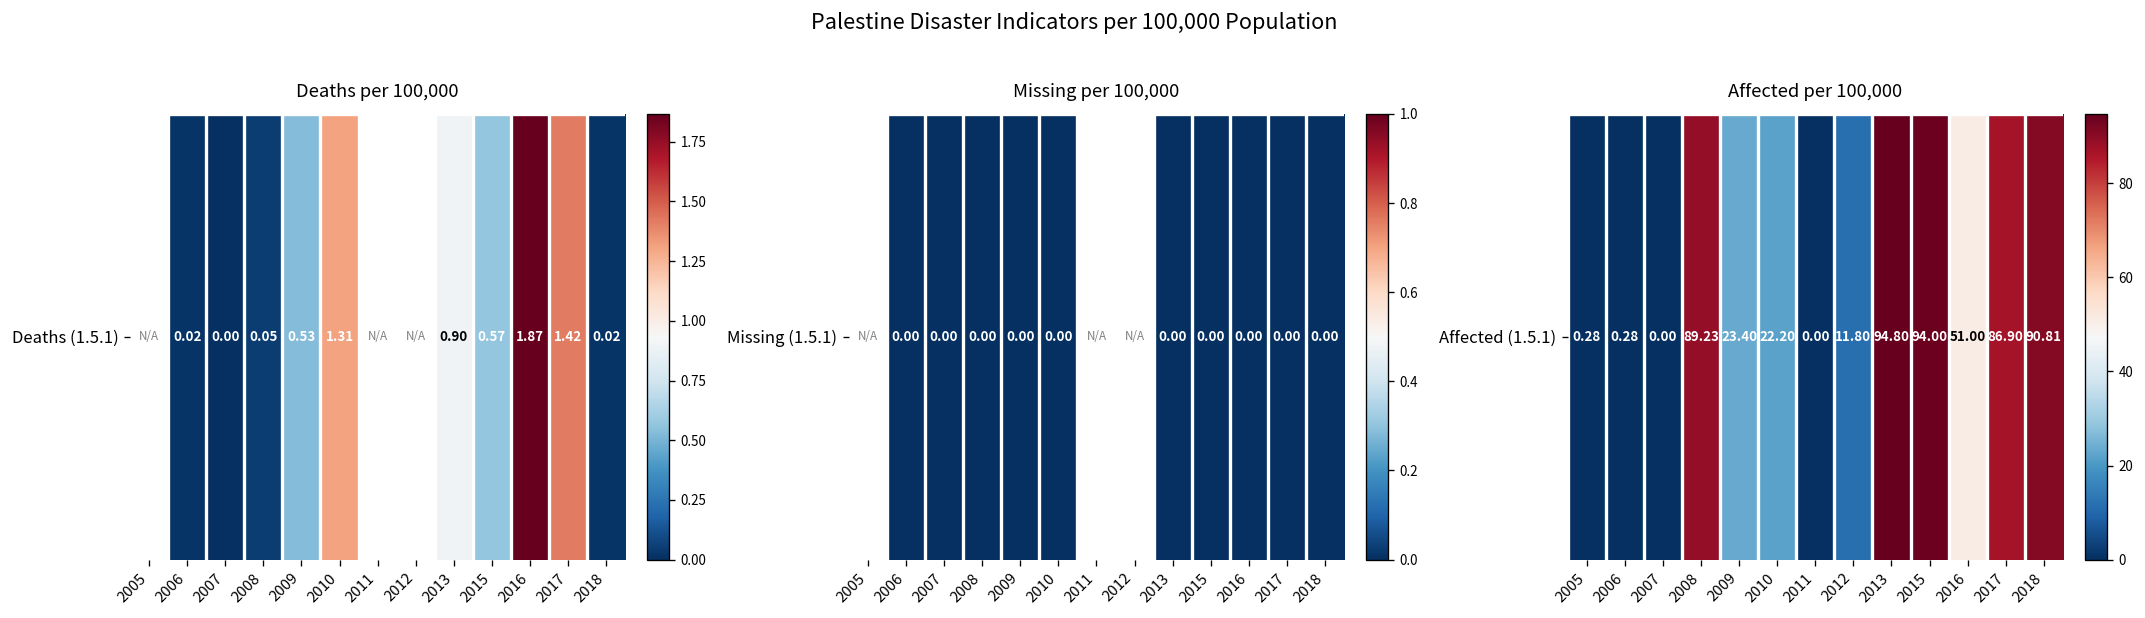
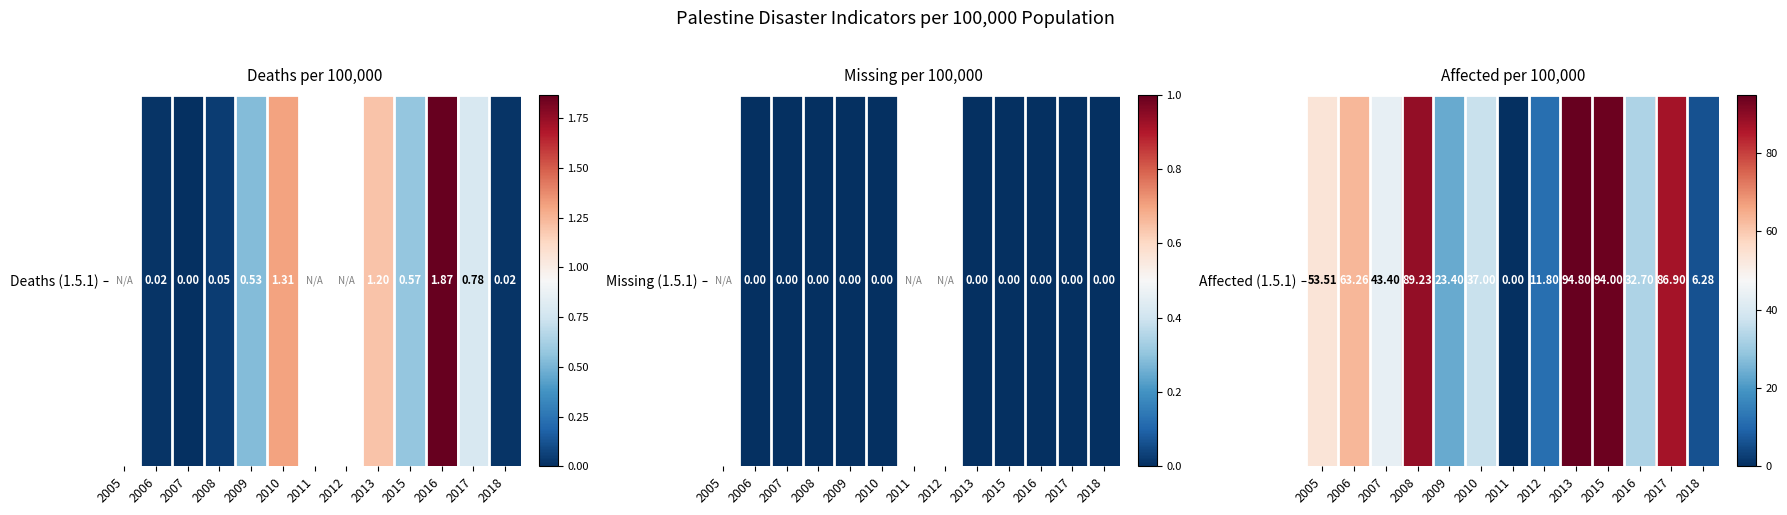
Deaths per 100,000, Deaths (1.5.1), 2013: 0.90 -> 1.20
Deaths per 100,000, Deaths (1.5.1), 2017: 1.42 -> 0.78
Affected per 100,000, Affected (1.5.1), 2005: 0.28 -> 53.51
Affected per 100,000, Affected (1.5.1), 2006: 0.28 -> 63.26
Affected per 100,000, Affected (1.5.1), 2007: 0.00 -> 43.40
Affected per 100,000, Affected (1.5.1), 2010: 22.20 -> 37.00
Affected per 100,000, Affected (1.5.1), 2016: 51.00 -> 32.70
Affected per 100,000, Affected (1.5.1), 2018: 90.81 -> 6.28
